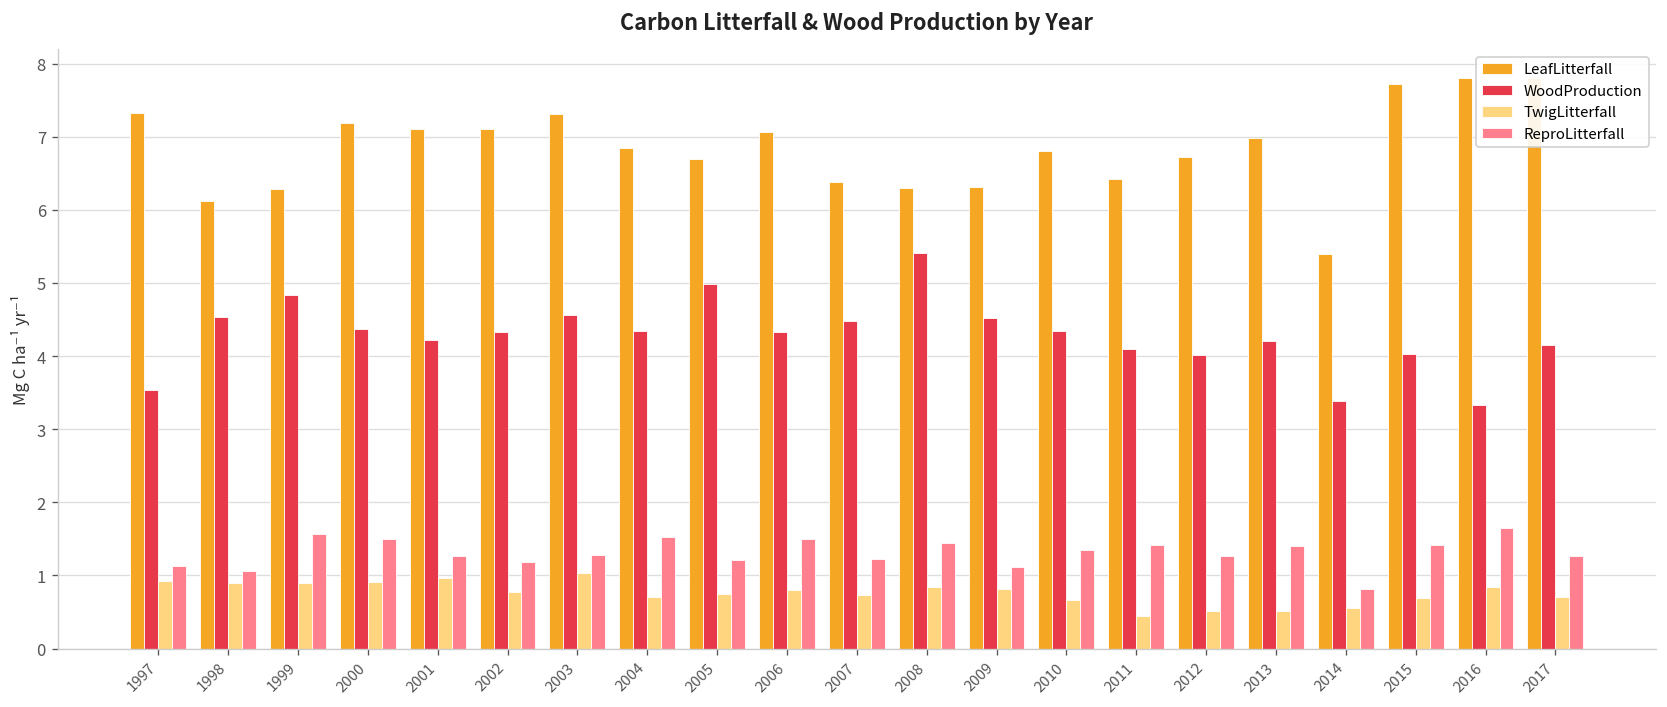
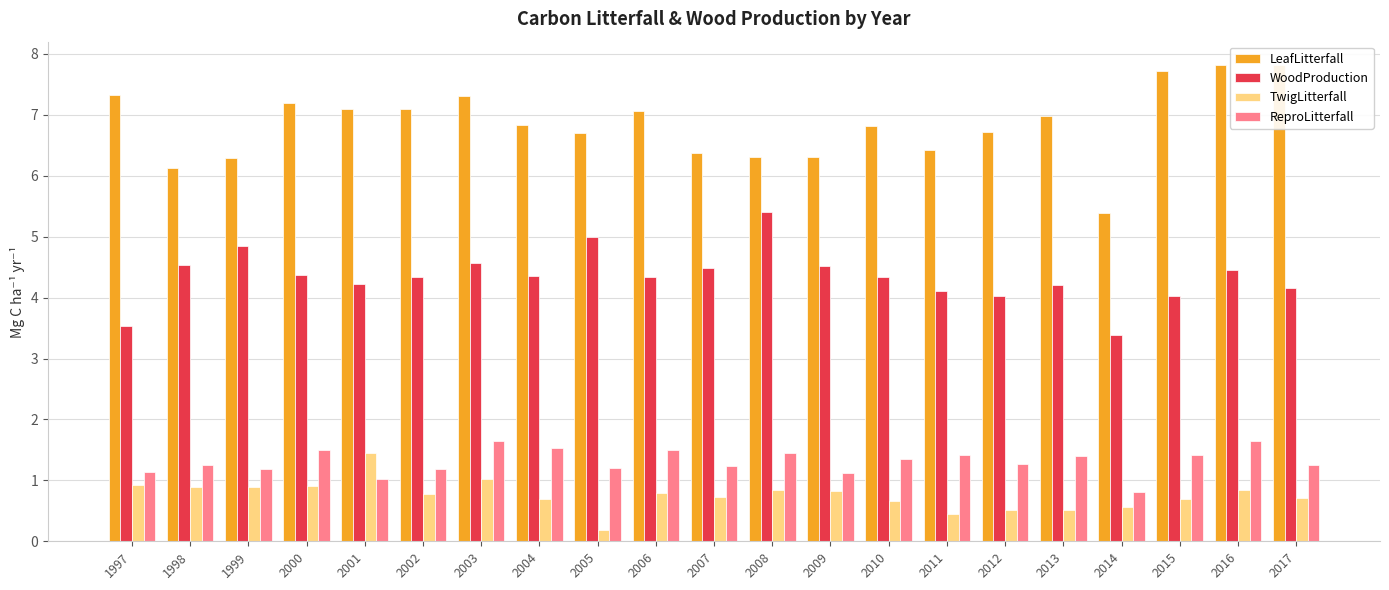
ReproLitterfall, 1998: 1.1 -> 1.3
ReproLitterfall, 1999: 1.6 -> 1.2
TwigLitterfall, 2001: 1.0 -> 1.5
ReproLitterfall, 2001: 1.3 -> 1.0
ReproLitterfall, 2003: 1.3 -> 1.7
TwigLitterfall, 2005: 0.8 -> 0.2
WoodProduction, 2016: 3.3 -> 4.5
